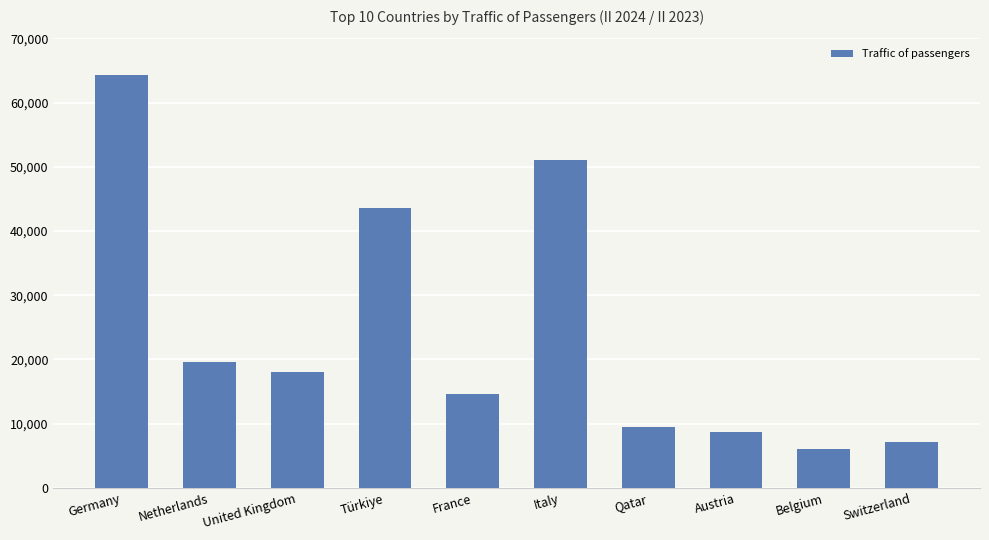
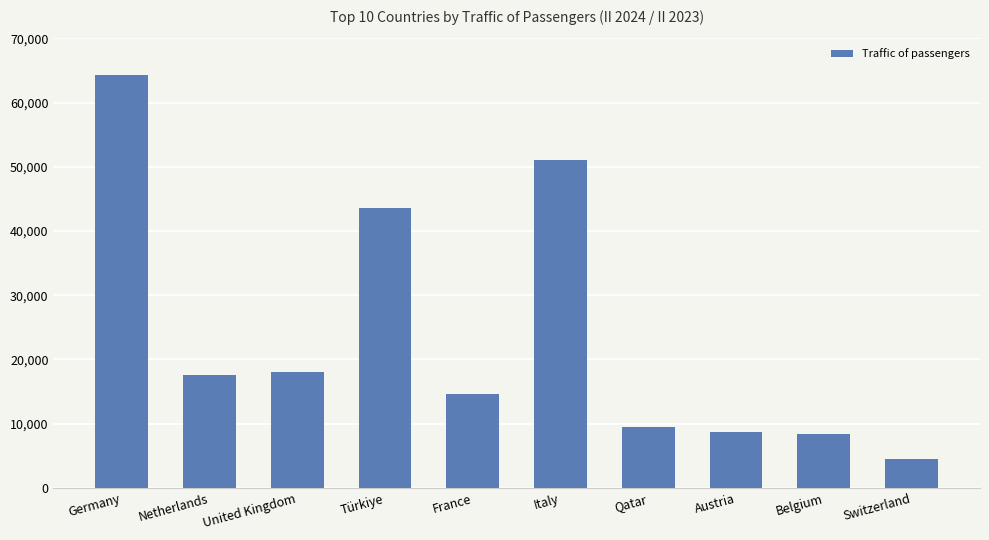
Netherlands: 20,000 -> 18,000
Belgium: 6,000 -> 8,000
Switzerland: 7,000 -> 4,000
